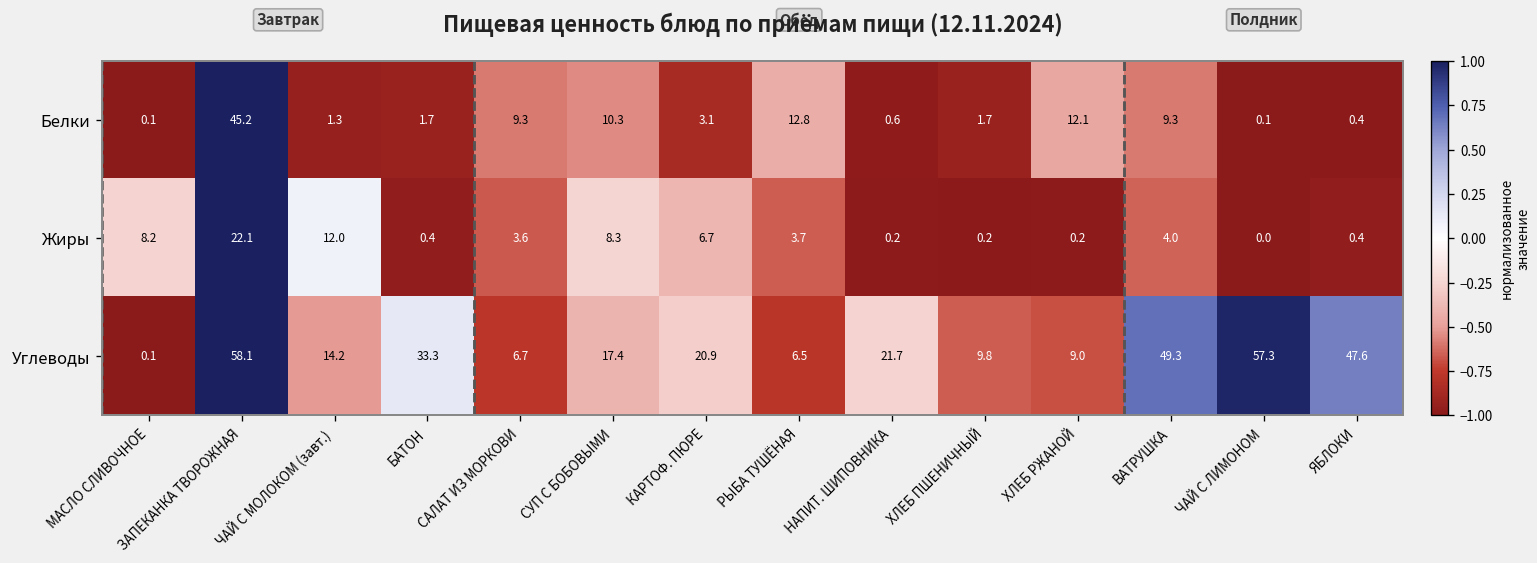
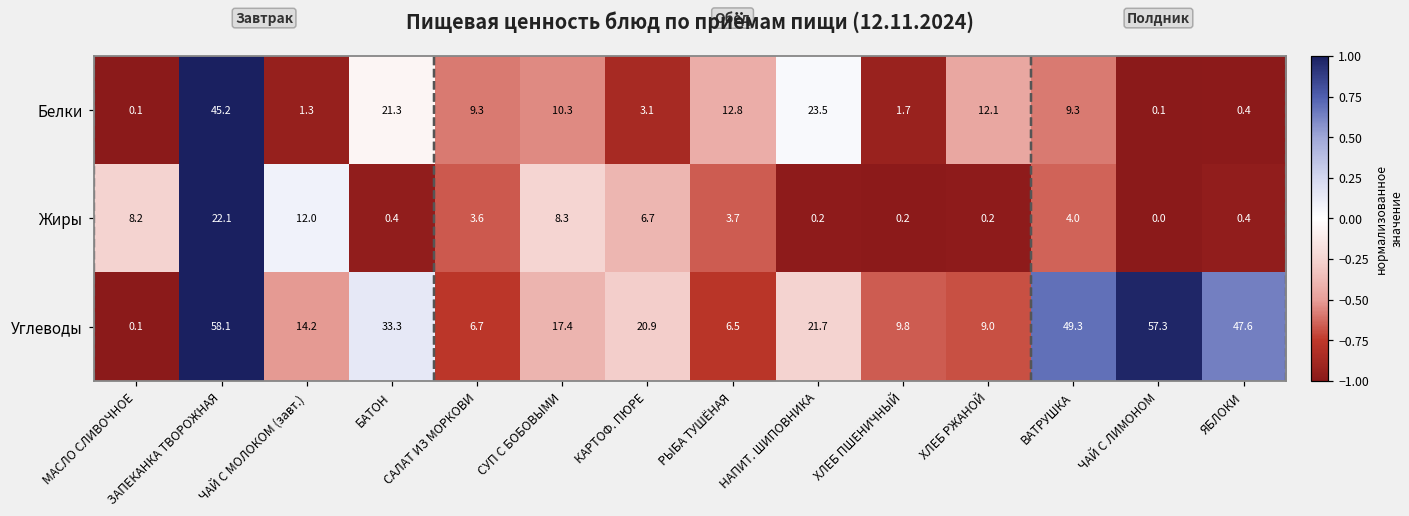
Белки, БАТОН: 1.7 -> 21.3
Белки, НАПИТ. ШИПОВНИКА: 0.6 -> 23.5
